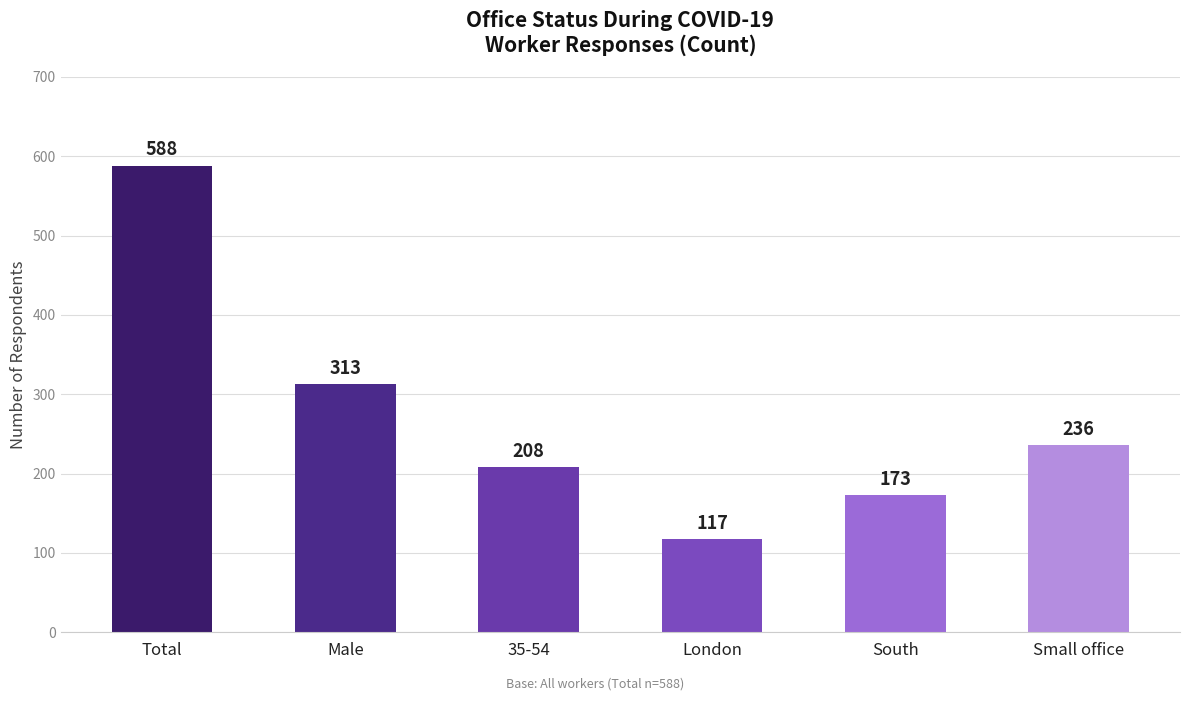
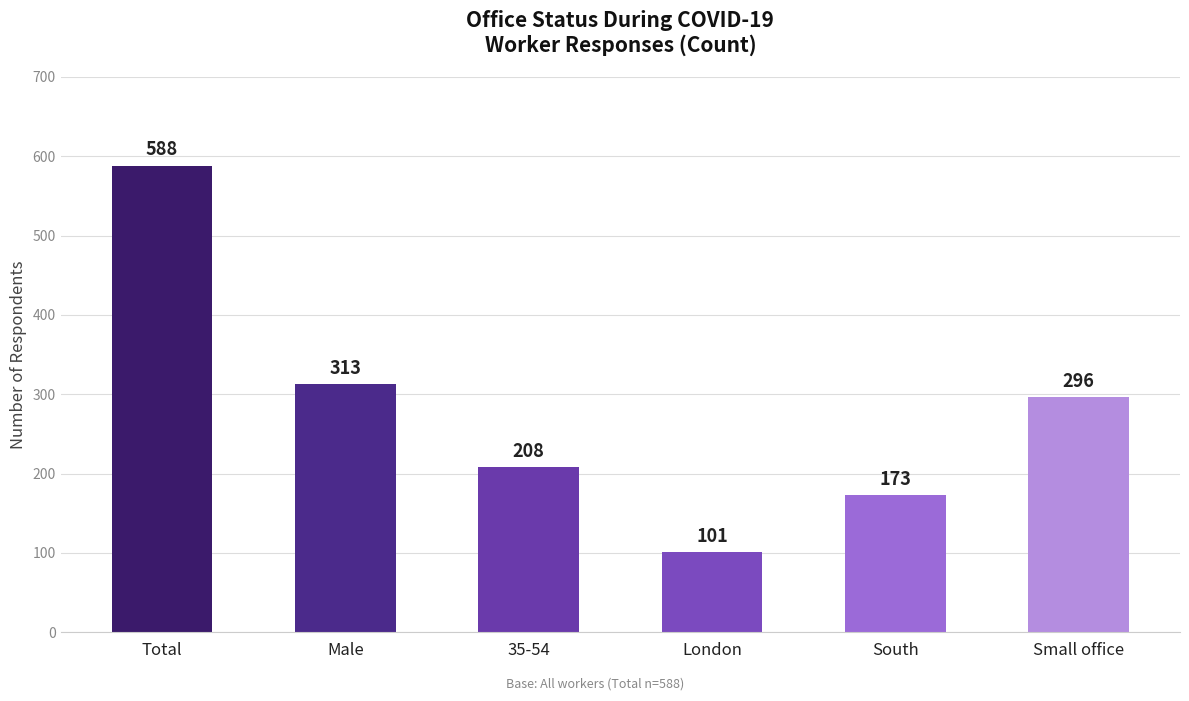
London: 117 -> 101
Small office: 236 -> 296
